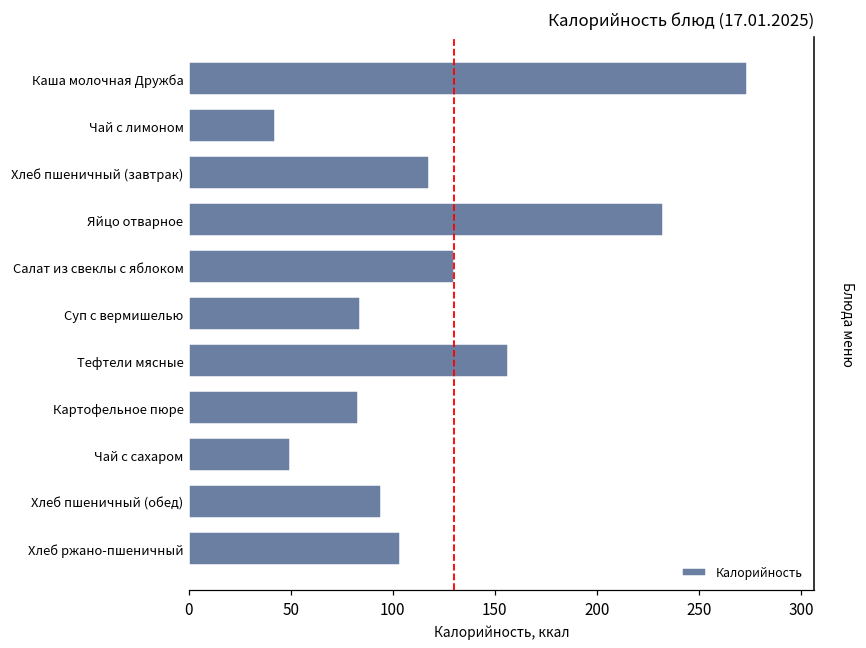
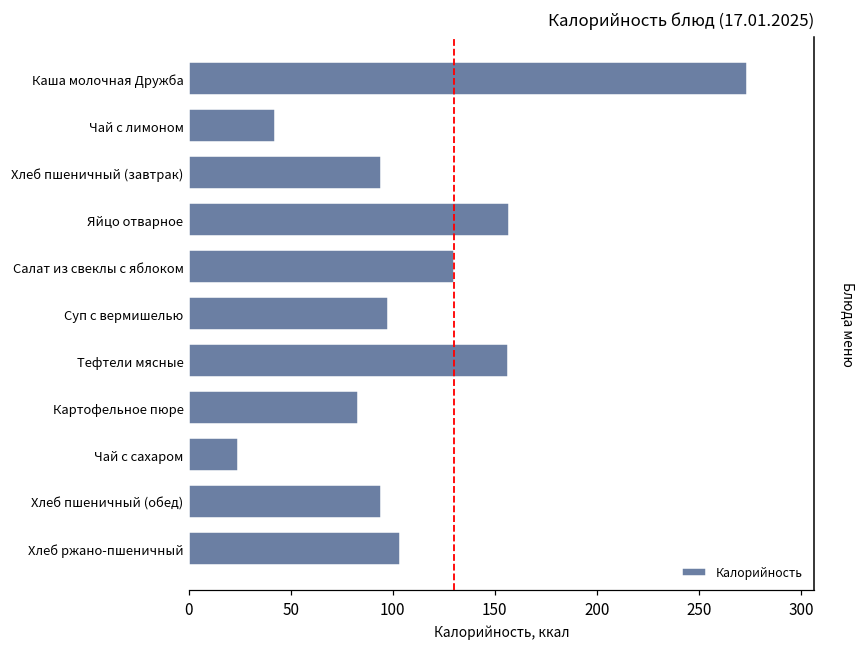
Хлеб пшеничный (завтрак): 118 -> 94
Яйцо отварное: 232 -> 157
Суп с вермишелью: 84 -> 98
Чай с сахаром: 49 -> 24
